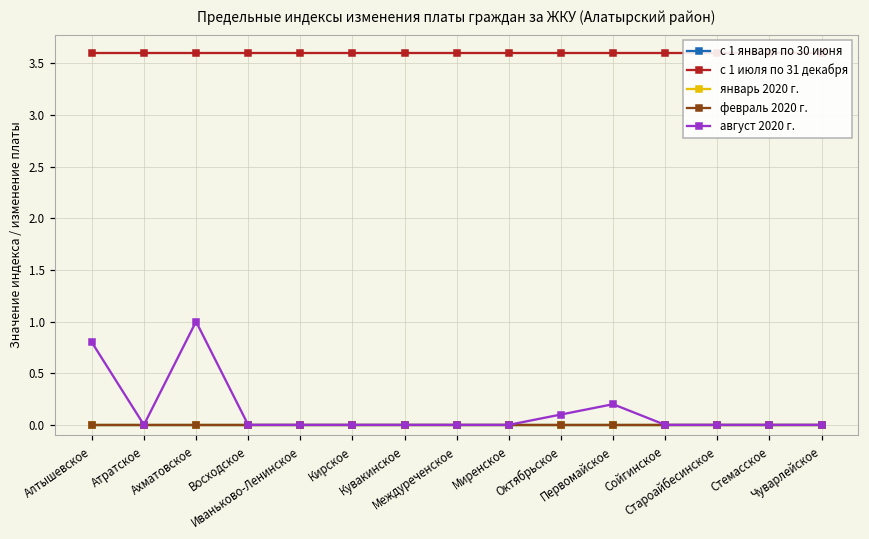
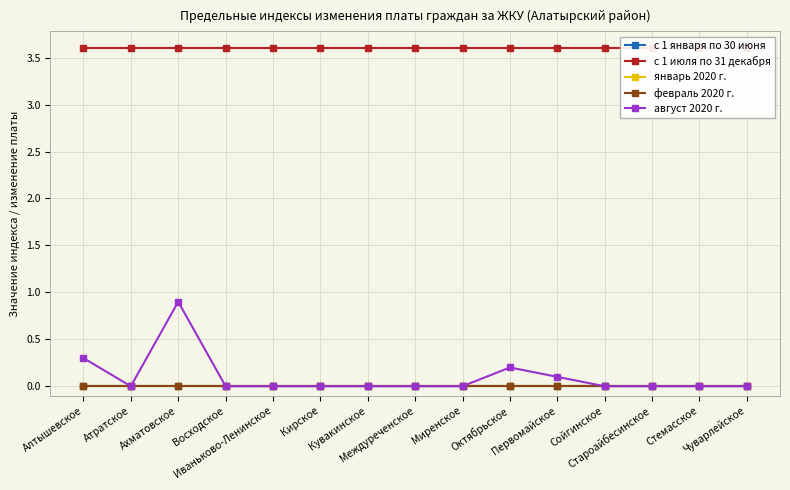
август 2020 г., Алтышевское: 0.8 -> 0.3
август 2020 г., Ахматовское: 1.0 -> 0.9
август 2020 г., Октябрьское: 0.1 -> 0.2
август 2020 г., Первомайское: 0.2 -> 0.1
